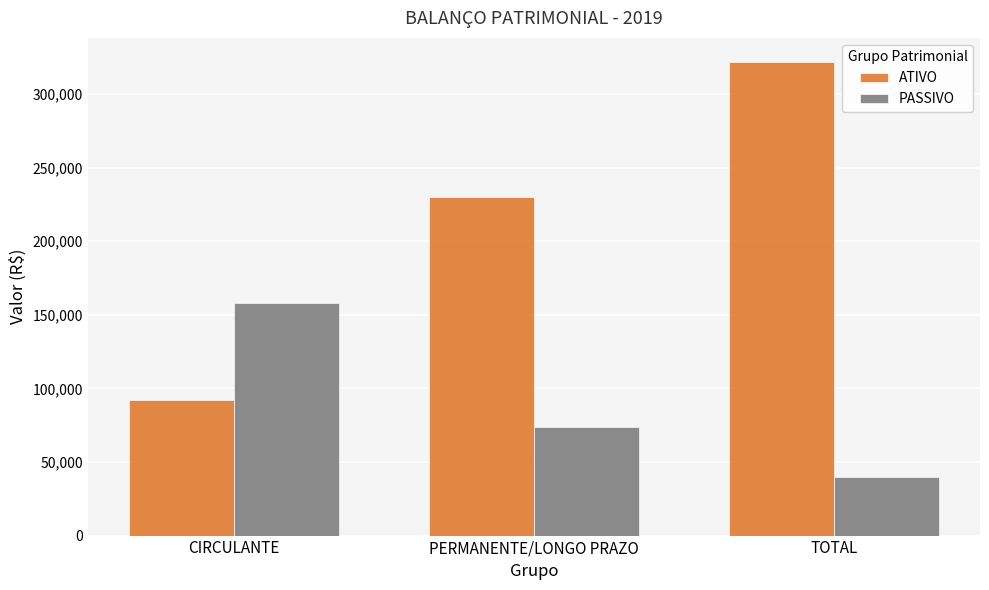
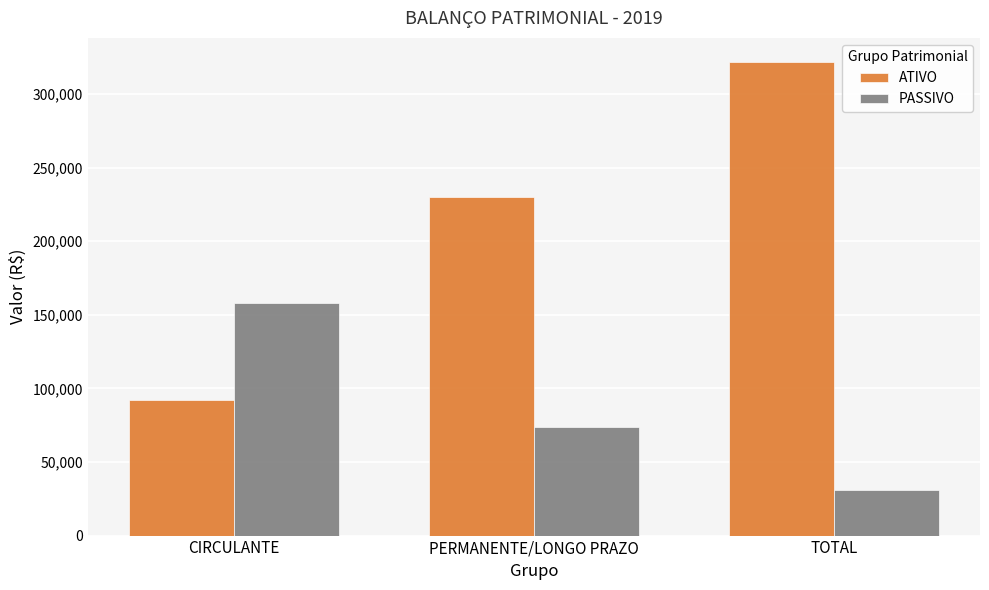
PASSIVO, TOTAL: 40,000 -> 31,000
